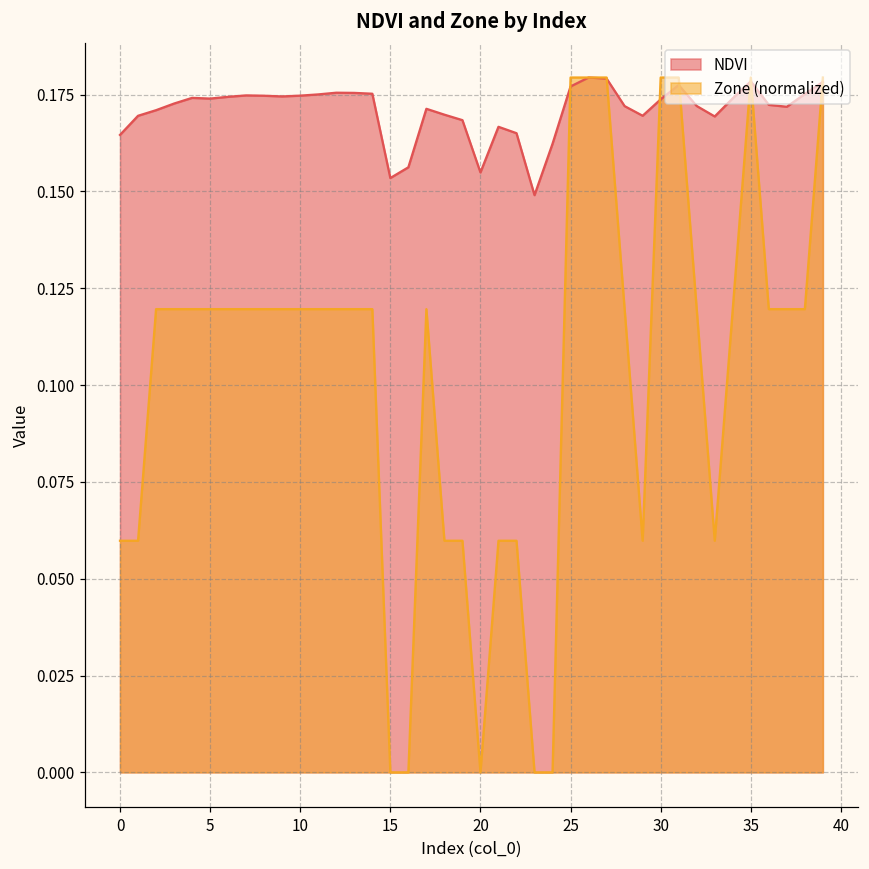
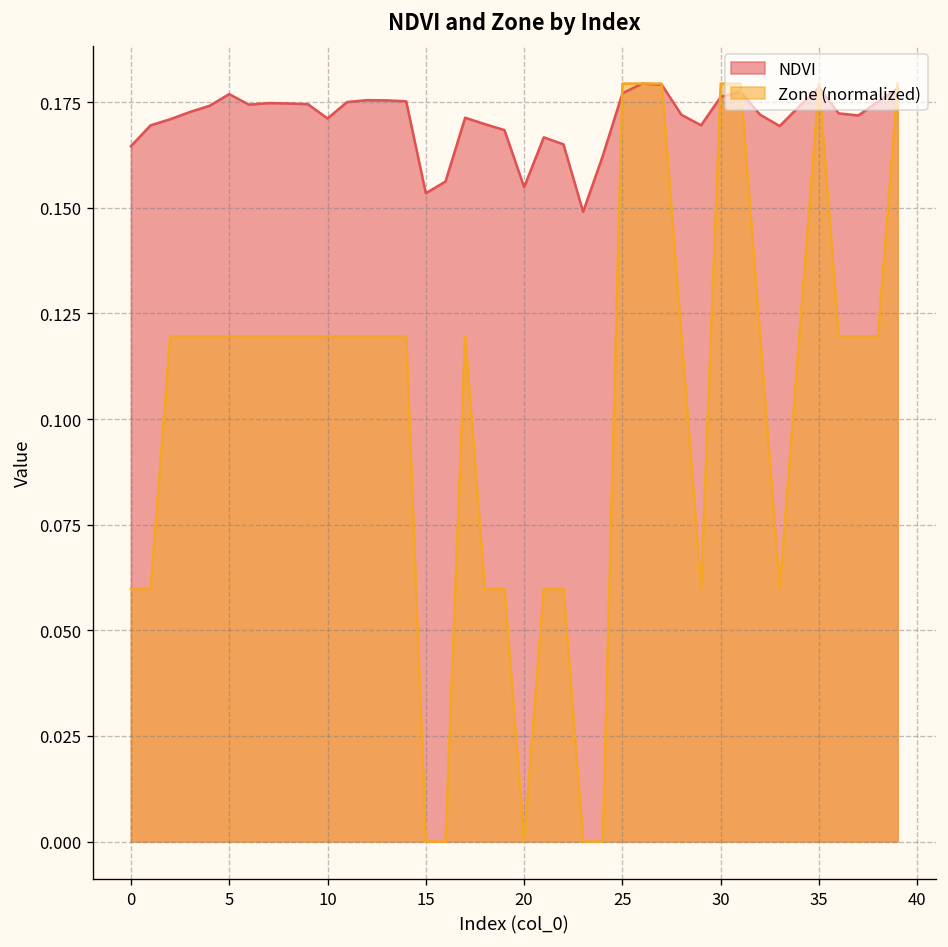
NDVI, 5: 0.174 -> 0.177
NDVI, 10: 0.175 -> 0.171
NDVI, 30: 0.174 -> 0.176
